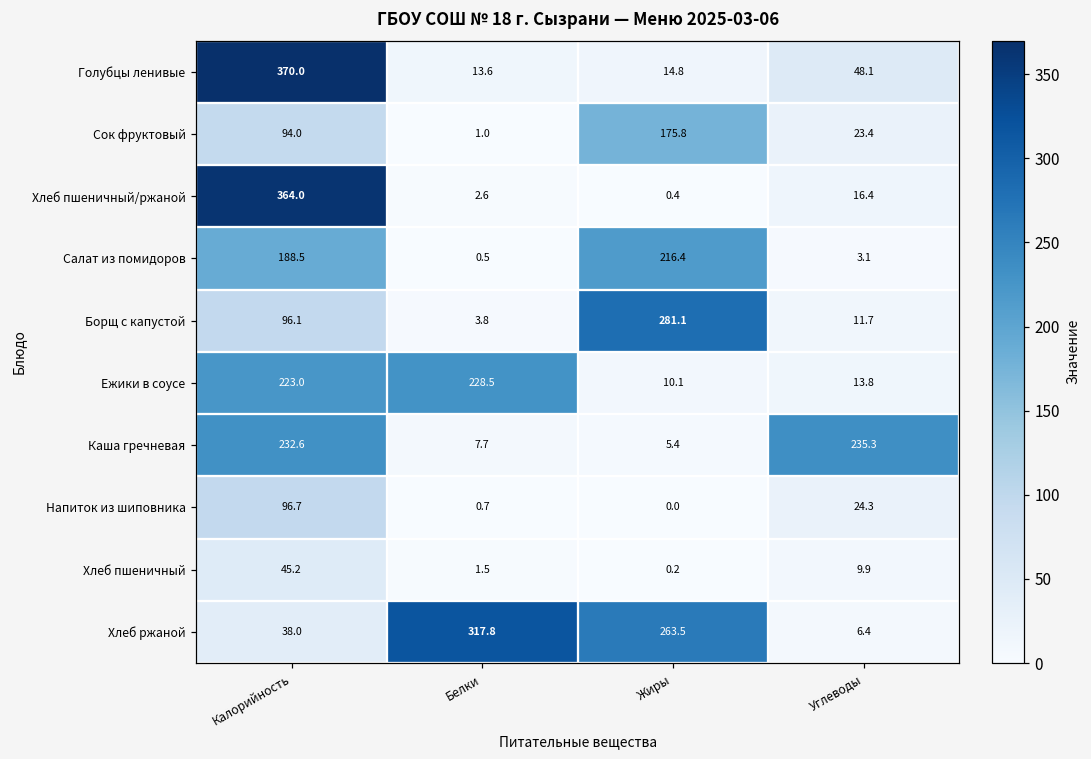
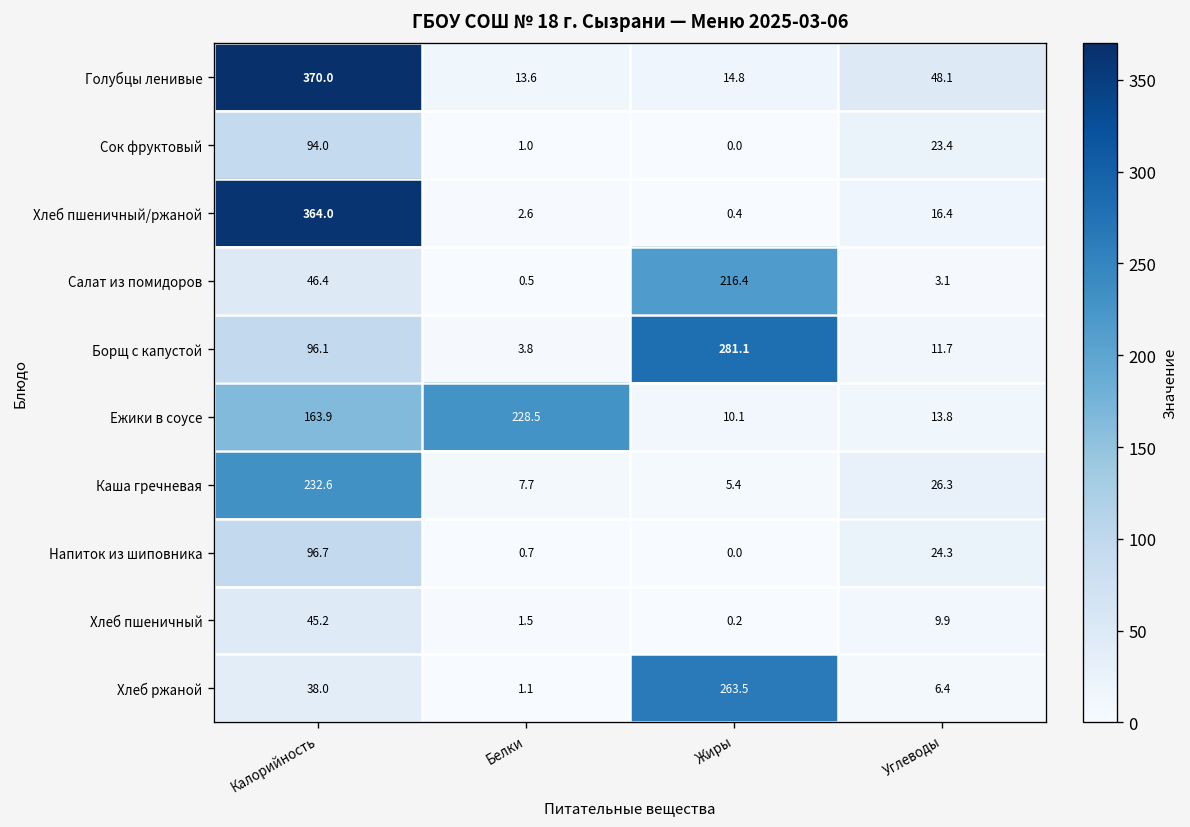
Сок фруктовый, Жиры: 175.8 -> 0.0
Салат из помидоров, Калорийность: 188.5 -> 46.4
Ежики в соусе, Калорийность: 223.0 -> 163.9
Каша гречневая, Углеводы: 235.3 -> 26.3
Хлеб ржаной, Белки: 317.8 -> 1.1
